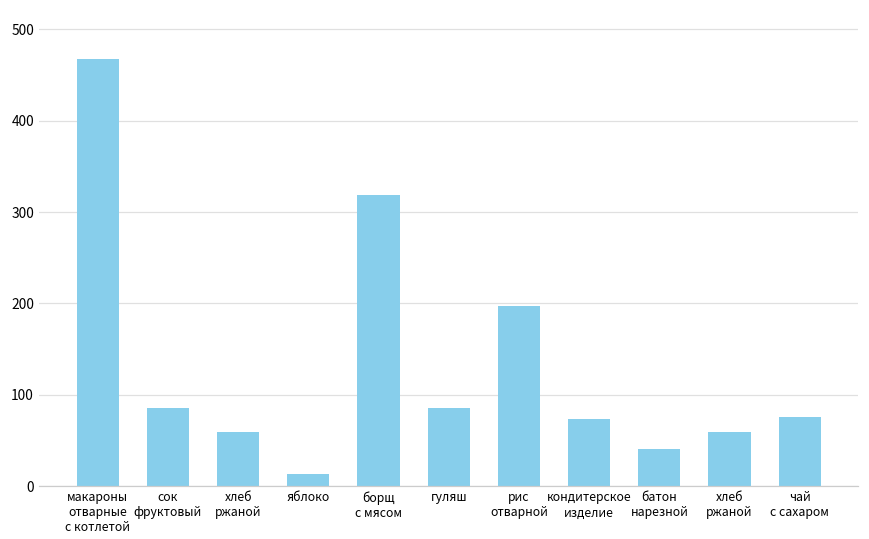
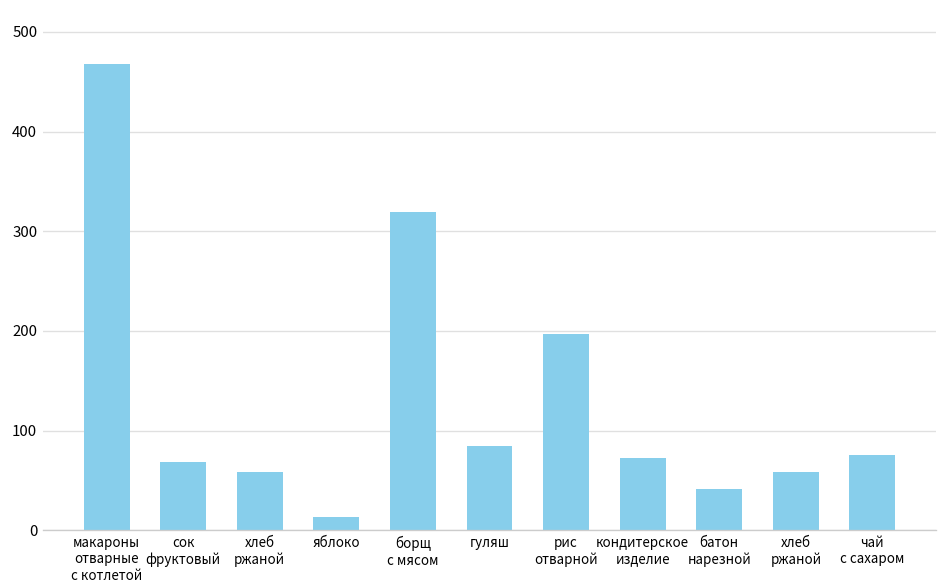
сок фруктовый: 90 -> 70
